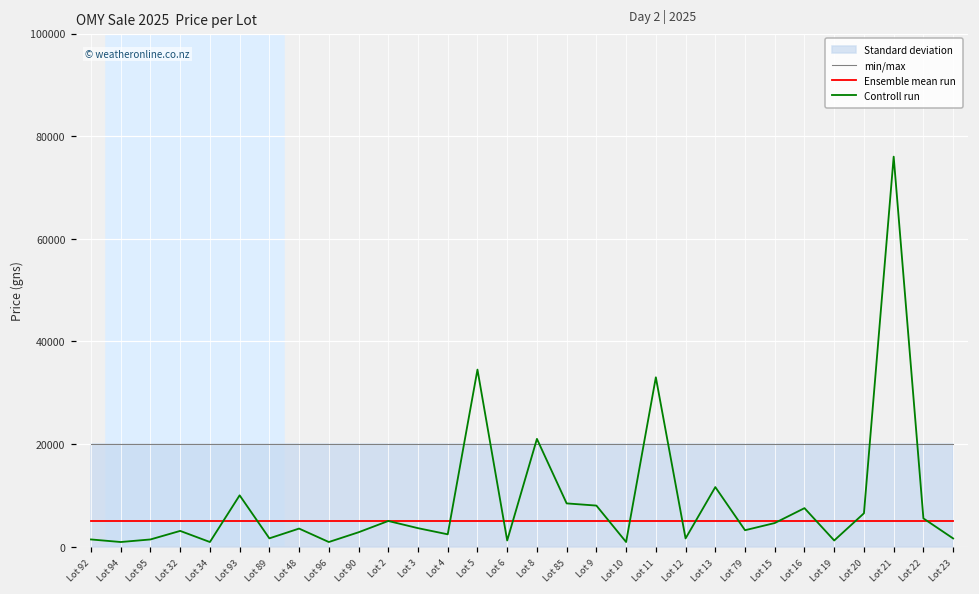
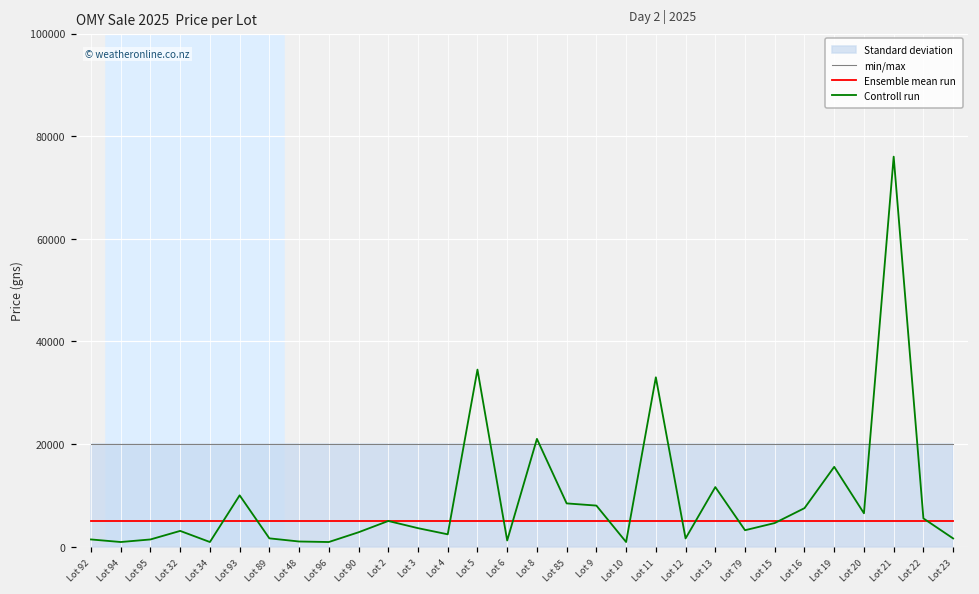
Controll run, Lot 48: 4000 -> 1000
Controll run, Lot 19: 1000 -> 16000
